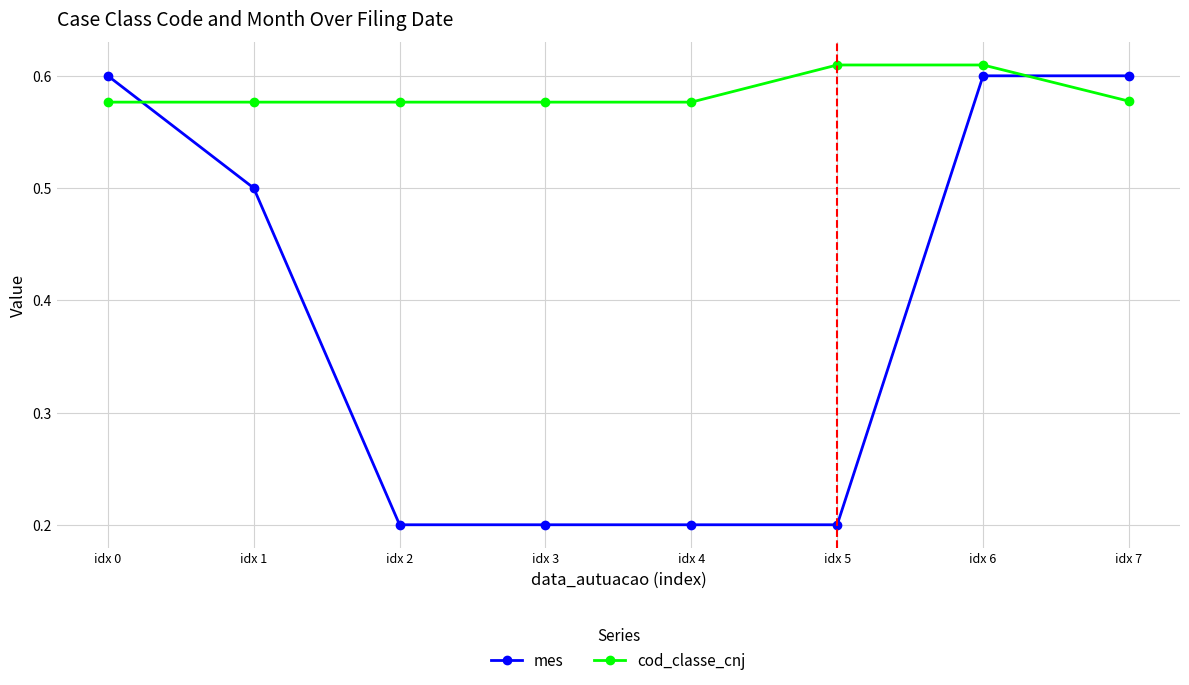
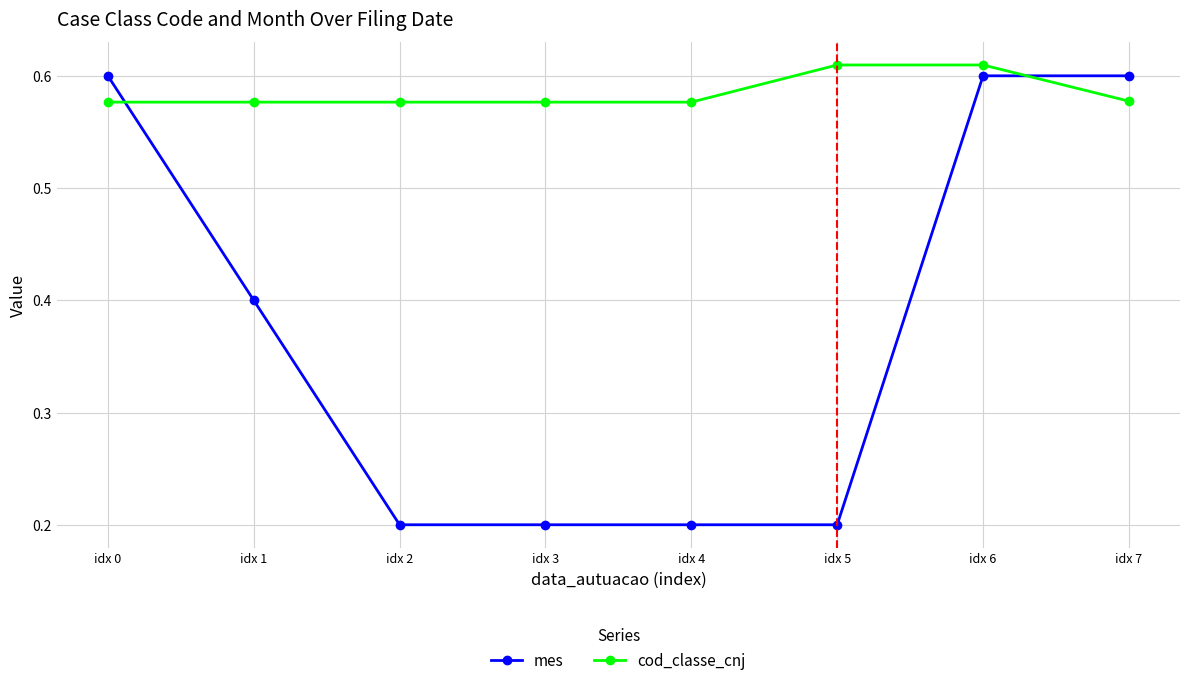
mes, idx 1: 0.500 -> 0.400
